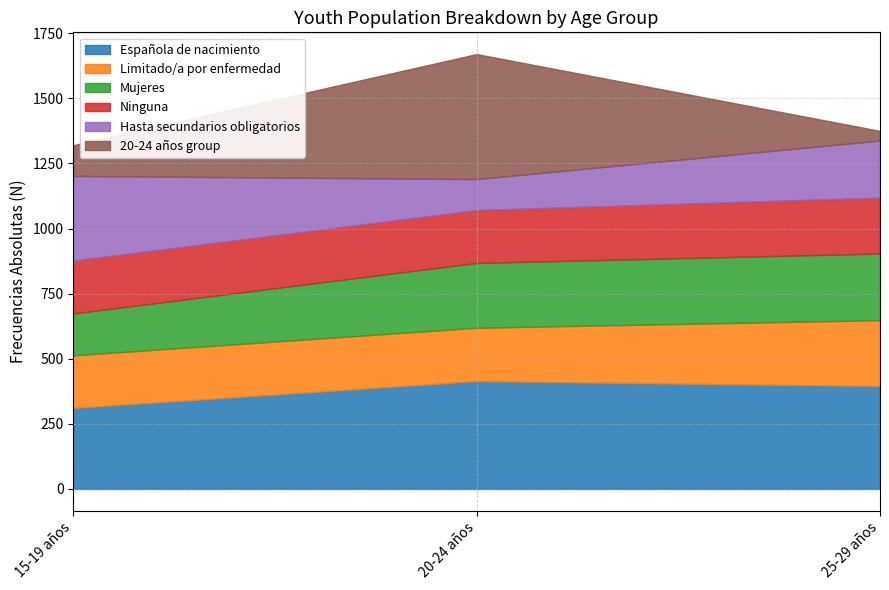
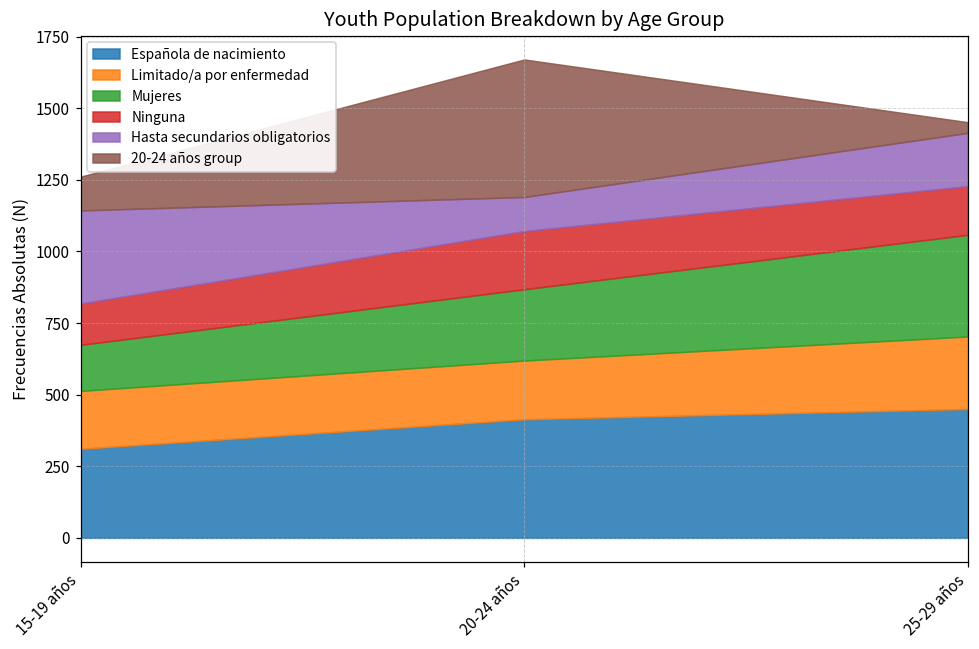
Ninguna, 15-19 años: 200 -> 140
Española de nacimiento, 25-29 años: 400 -> 450
Mujeres, 25-29 años: 260 -> 360
Ninguna, 25-29 años: 220 -> 170
Hasta secundarios obligatorios, 25-29 años: 220 -> 190
